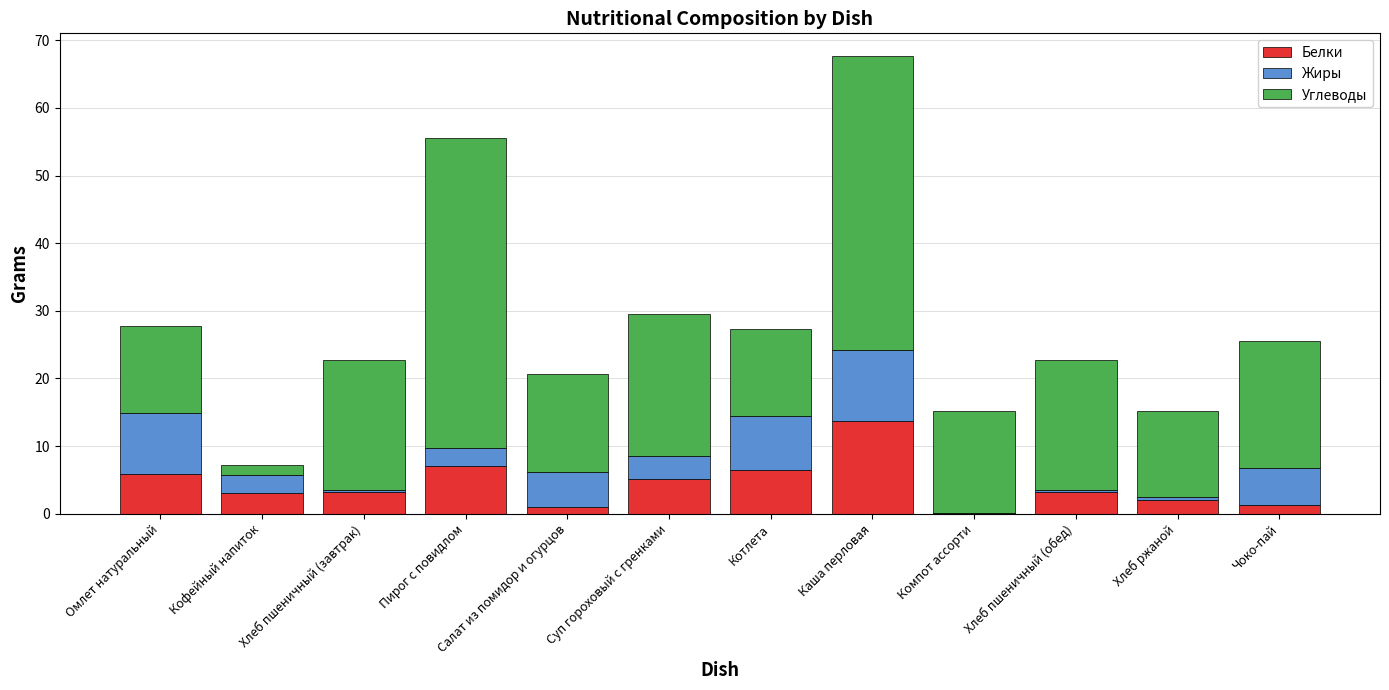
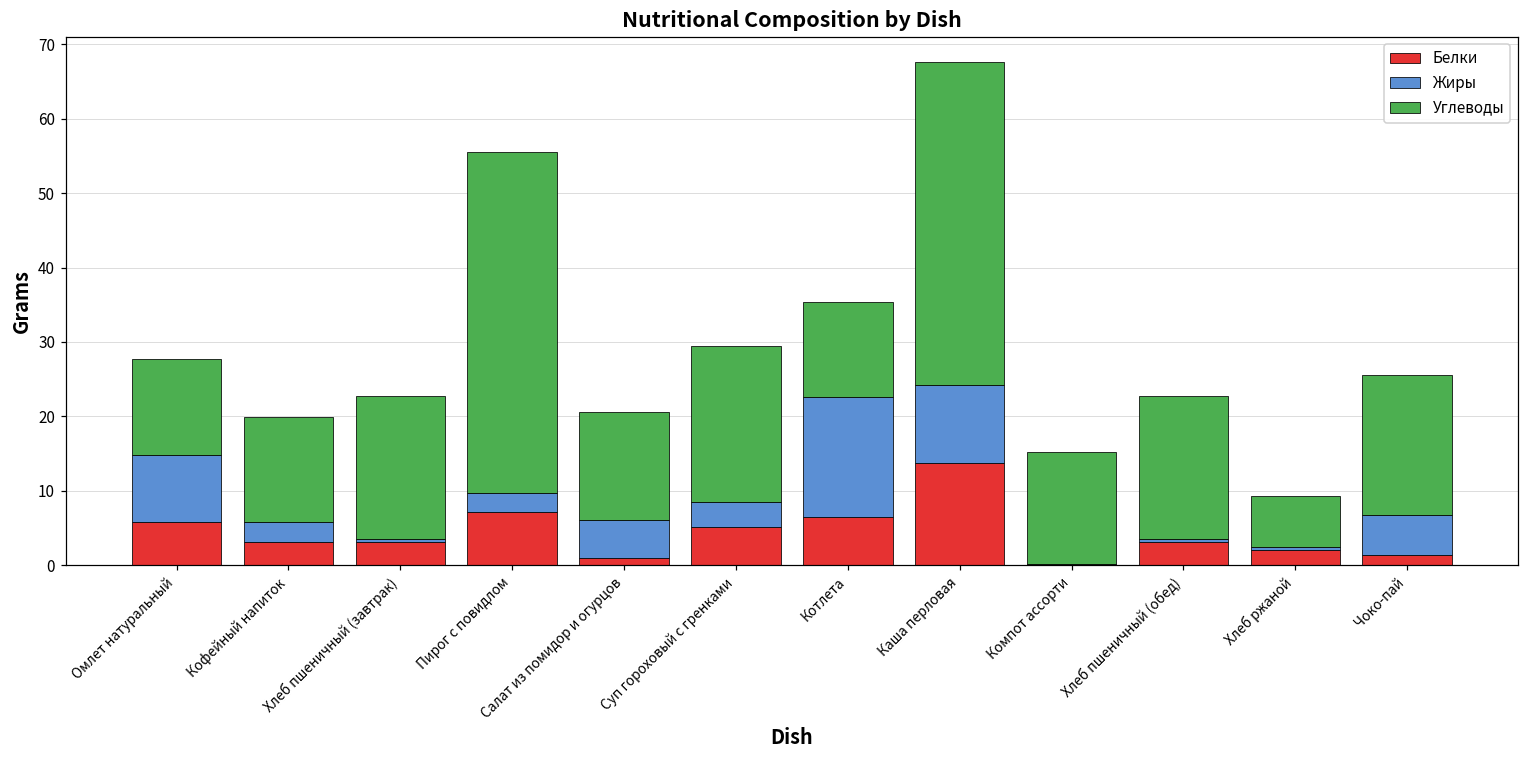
Углеводы, Кофейный напиток: 2 -> 14
Жиры, Котлета: 8 -> 16
Углеводы, Хлеб ржаной: 13 -> 7
